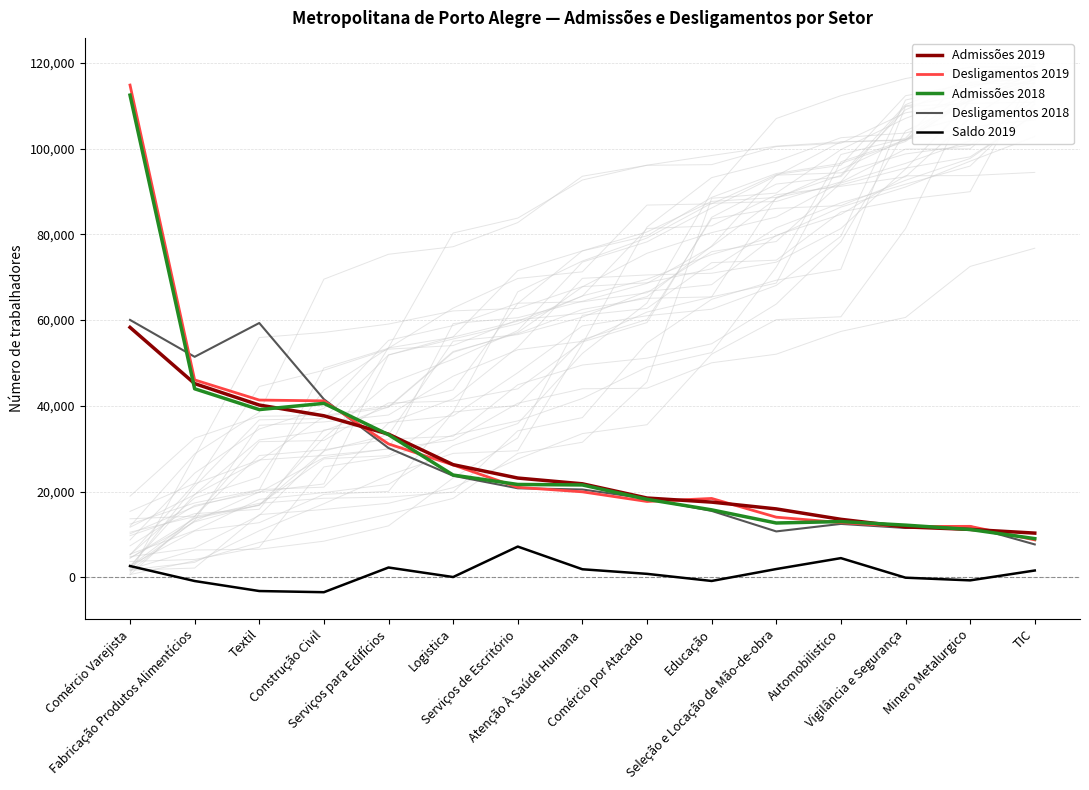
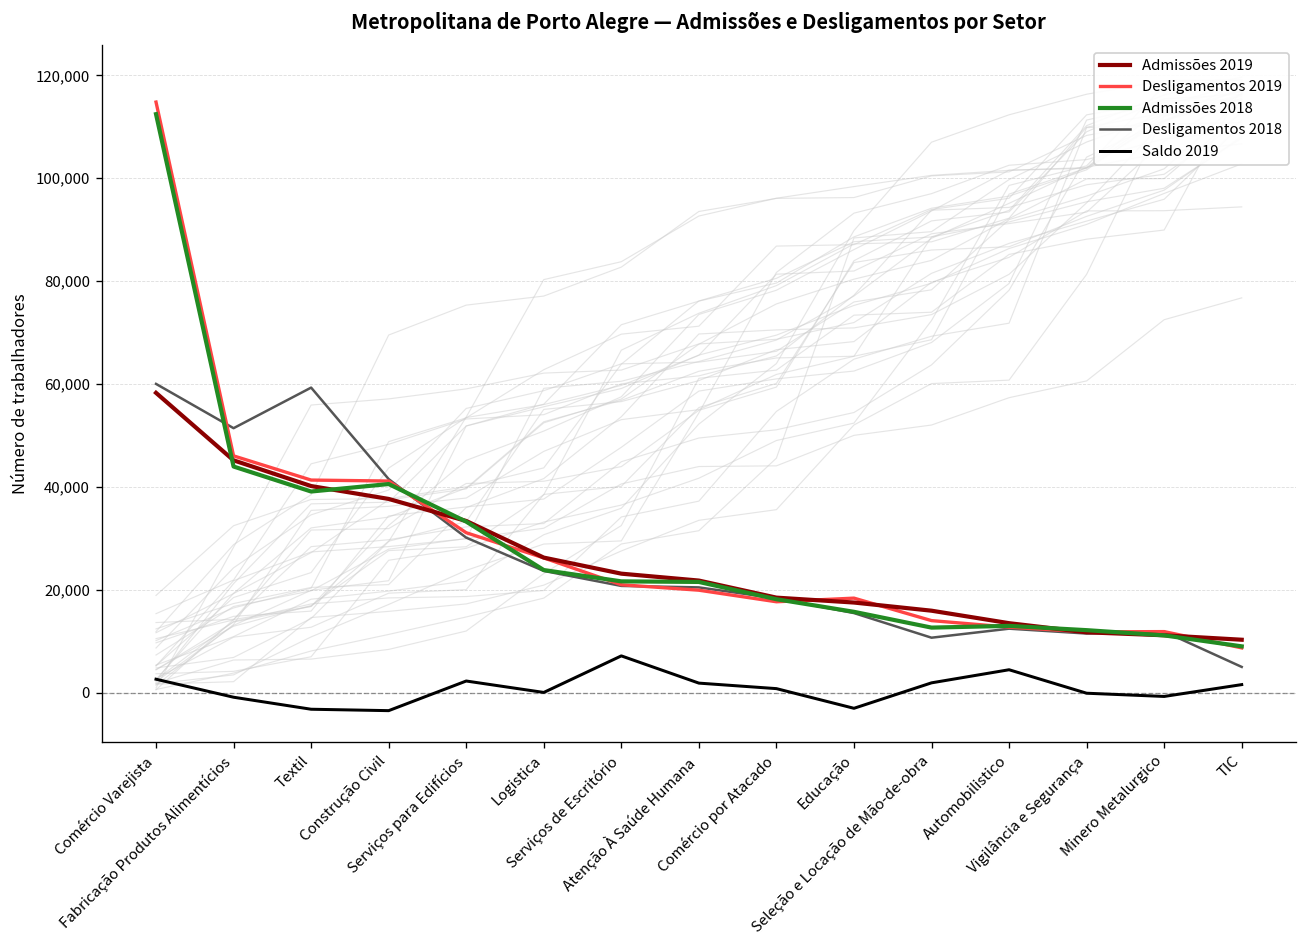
Saldo 2019, Educação: -1,000 -> -3,000
Desligamentos 2018, TIC: 8,000 -> 5,000
